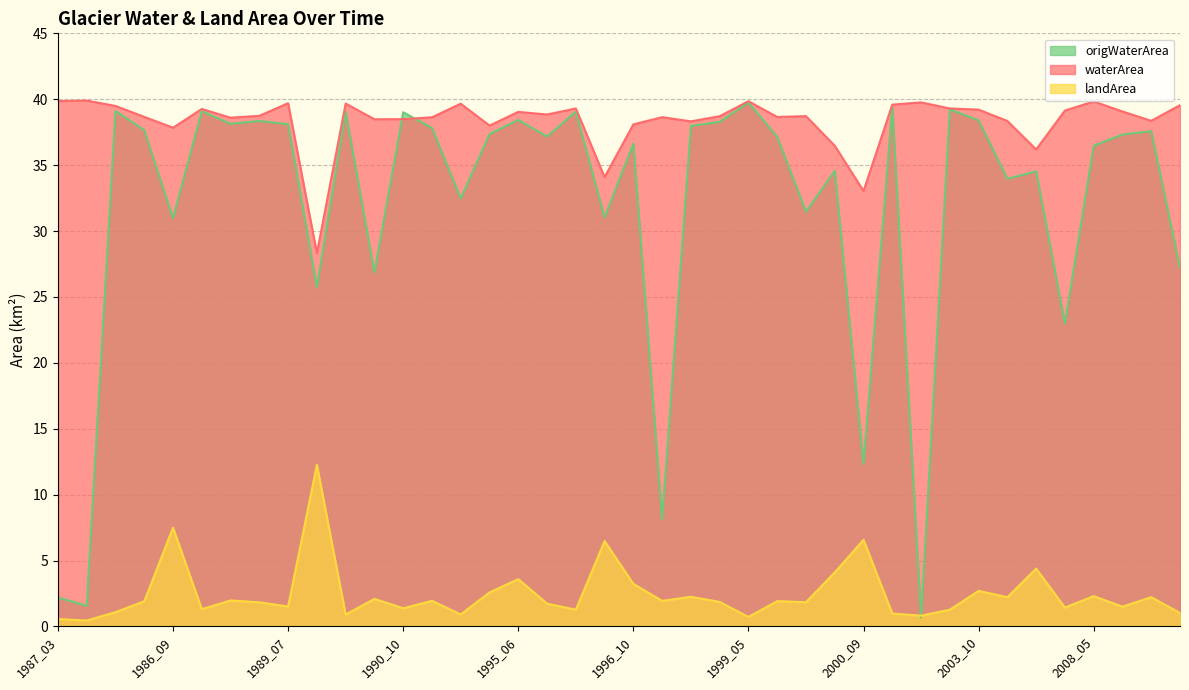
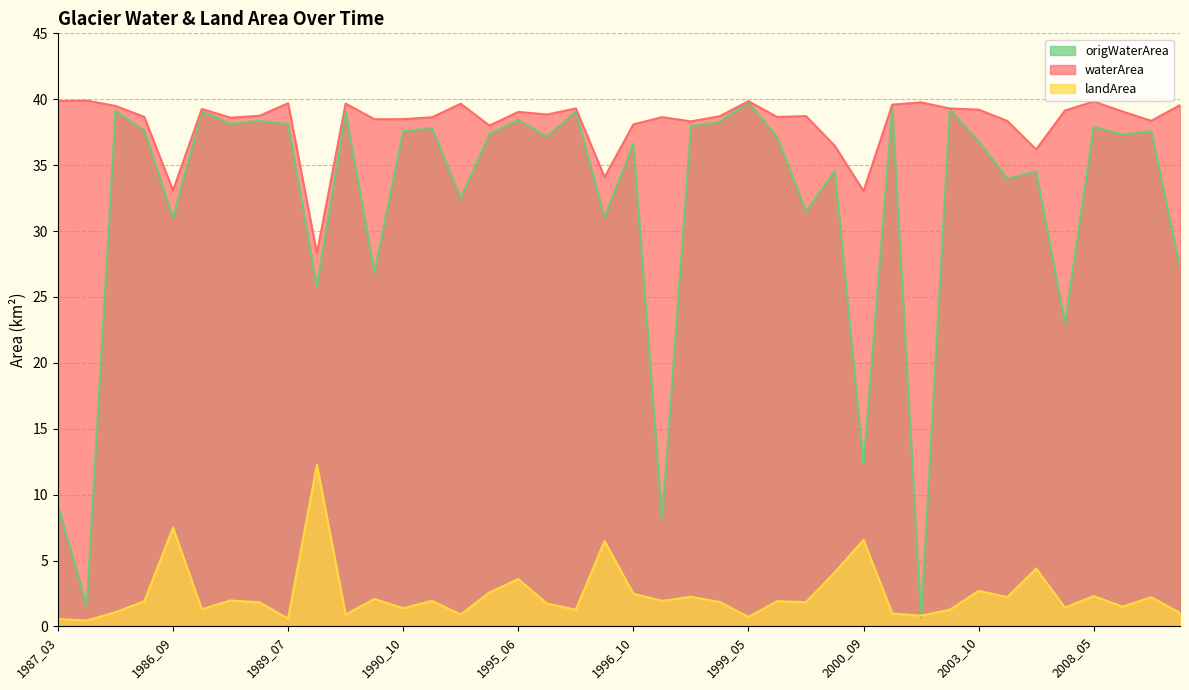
origWaterArea, 1987_03: 2.2 -> 9.2
waterArea, 1986_09: 37.8 -> 33.1
landArea, 1989_07: 1.5 -> 0.6
origWaterArea, 1990_10: 39.0 -> 37.6
landArea, 1996_10: 3.2 -> 2.5
origWaterArea, 2003_10: 38.4 -> 36.8
origWaterArea, 2008_05: 36.5 -> 37.9
